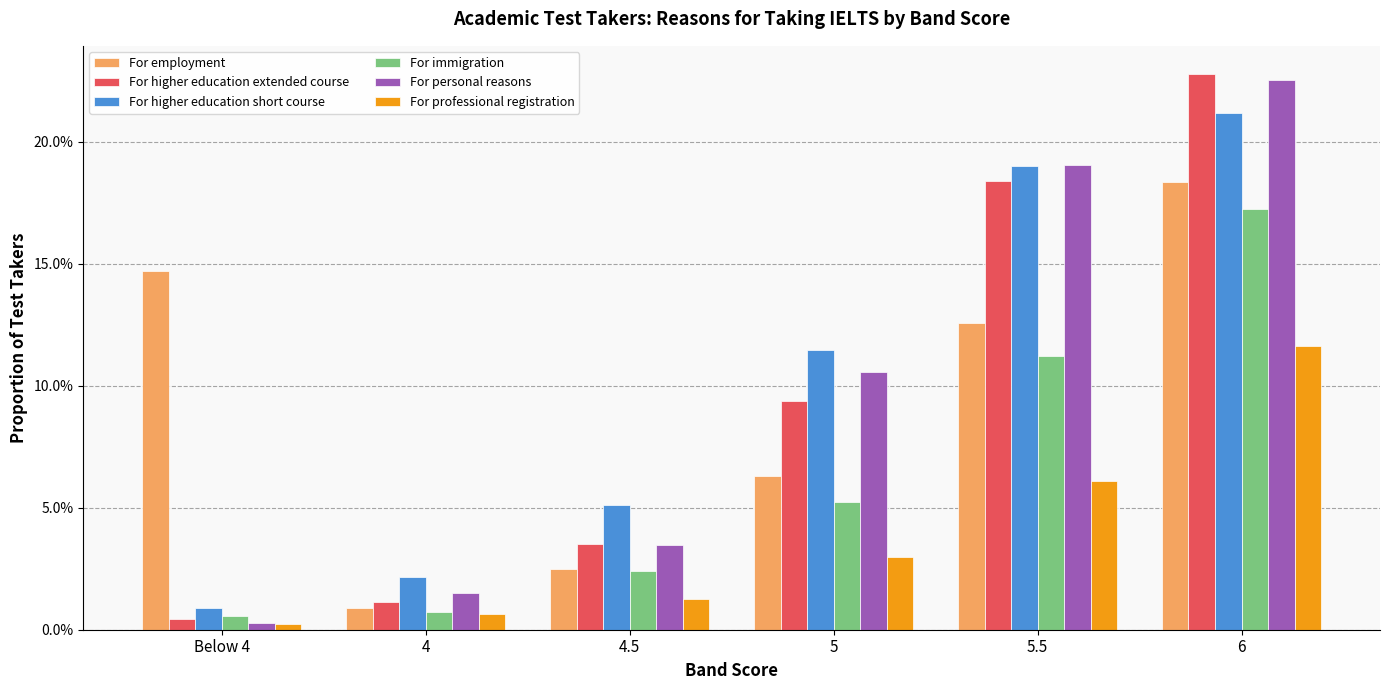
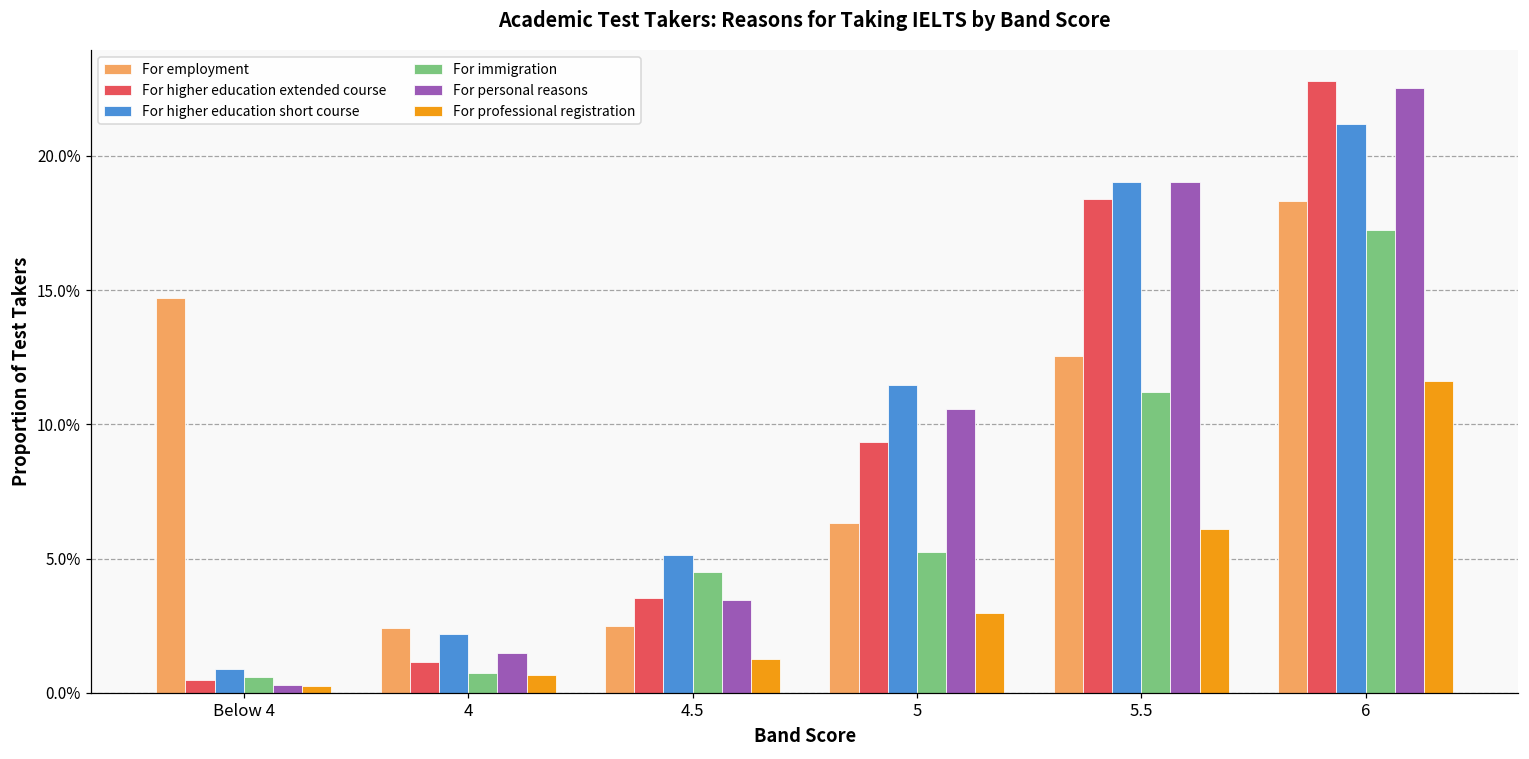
For employment, 4: 0.9% -> 2.4%
For immigration, 4.5: 2.4% -> 4.5%
